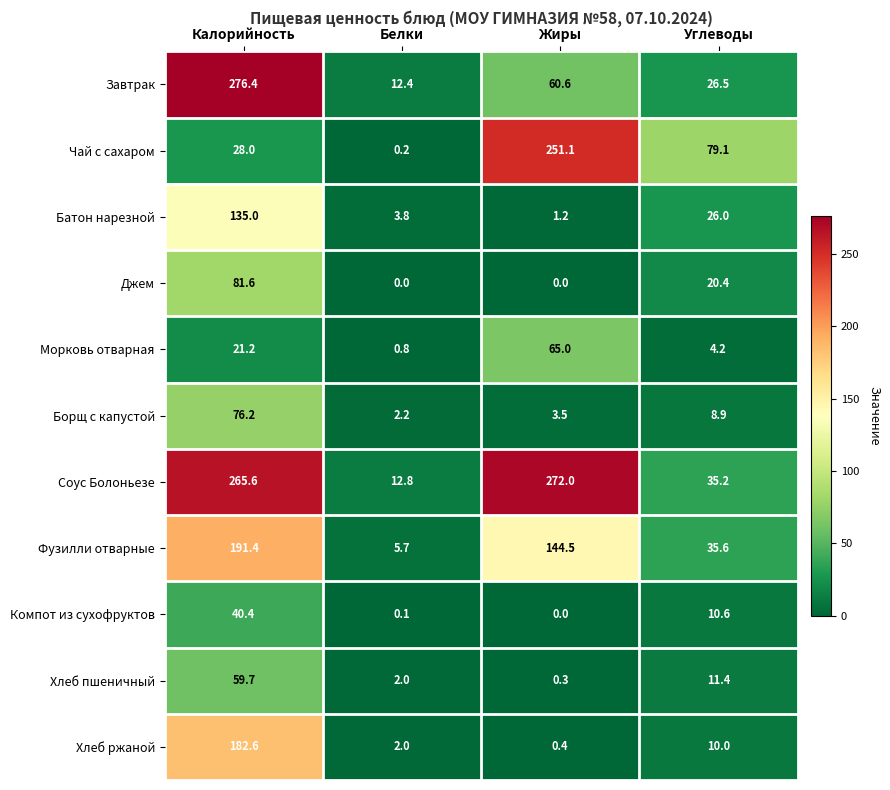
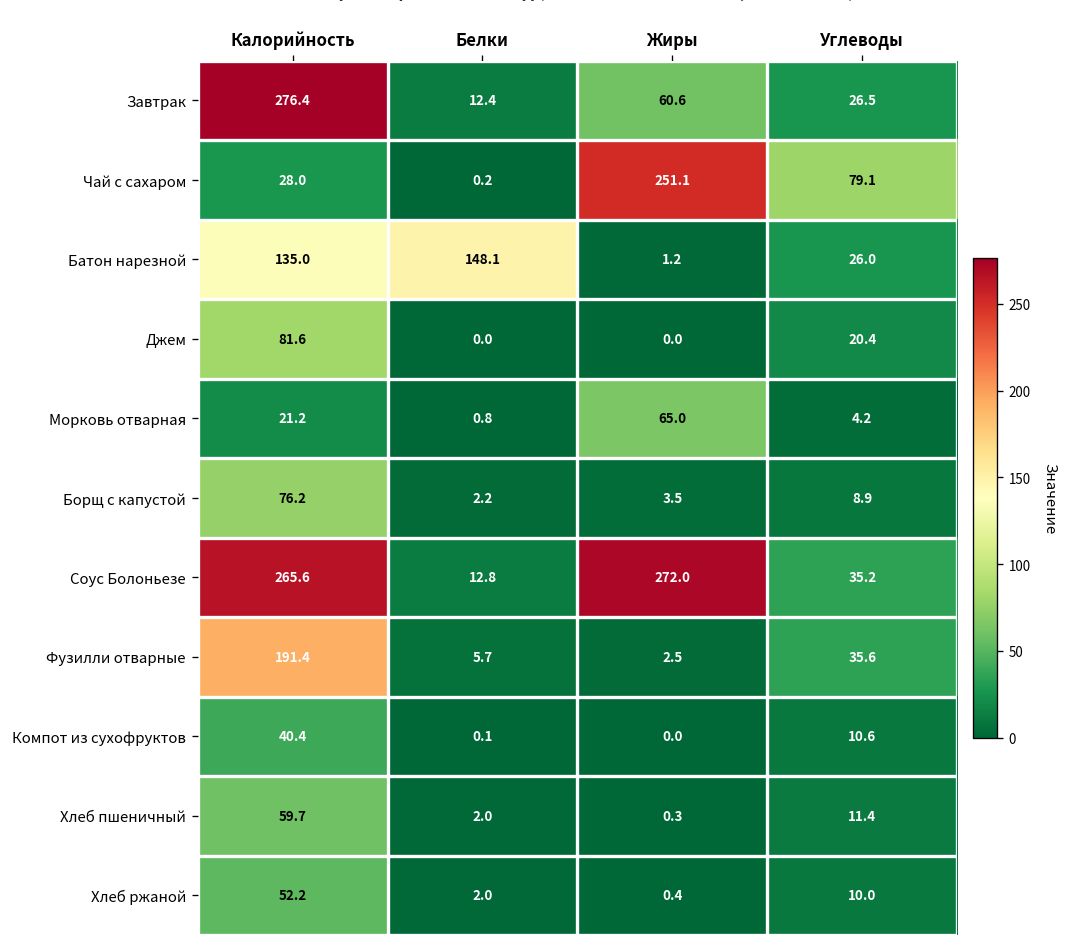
Батон нарезной, Белки: 3.8 -> 148.1
Фузилли отварные, Жиры: 144.5 -> 2.5
Хлеб ржаной, Калорийность: 182.6 -> 52.2
